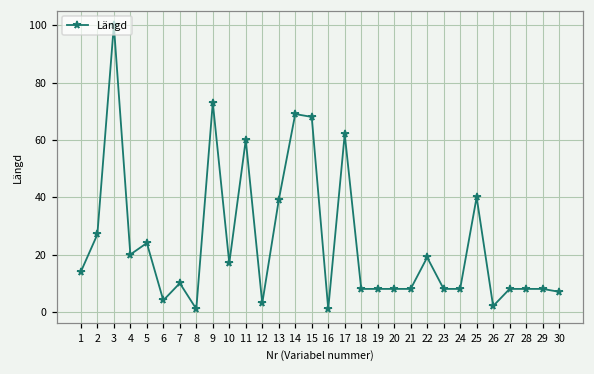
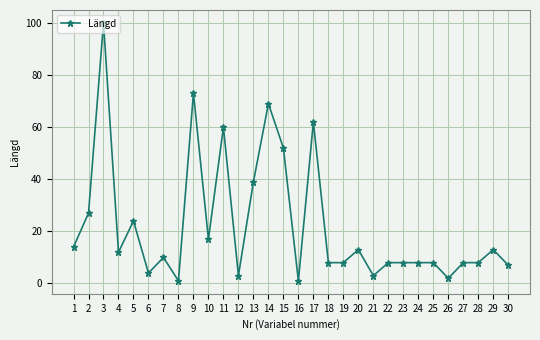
4: 20 -> 12
15: 68 -> 52
20: 8 -> 13
21: 8 -> 3
22: 19 -> 8
25: 40 -> 8
29: 8 -> 13
